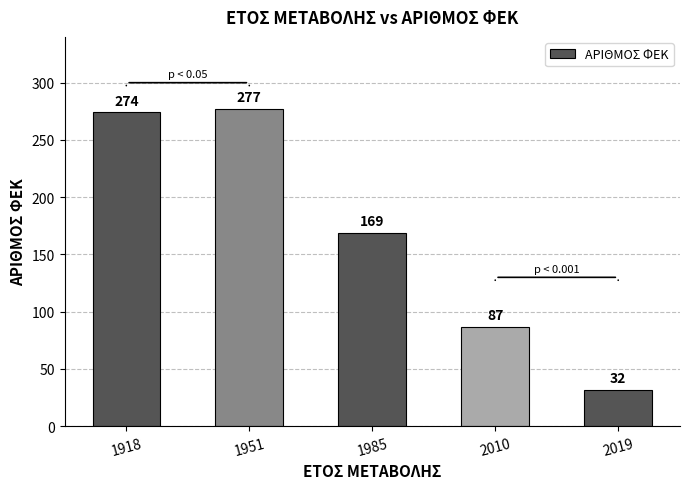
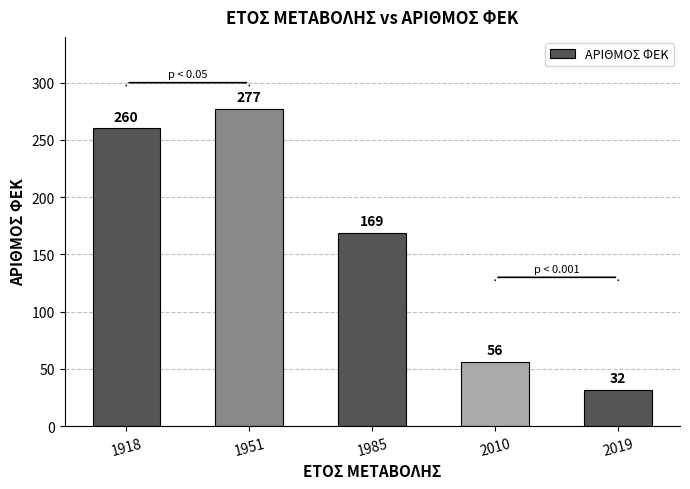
1918: 274 -> 260
2010: 87 -> 56
